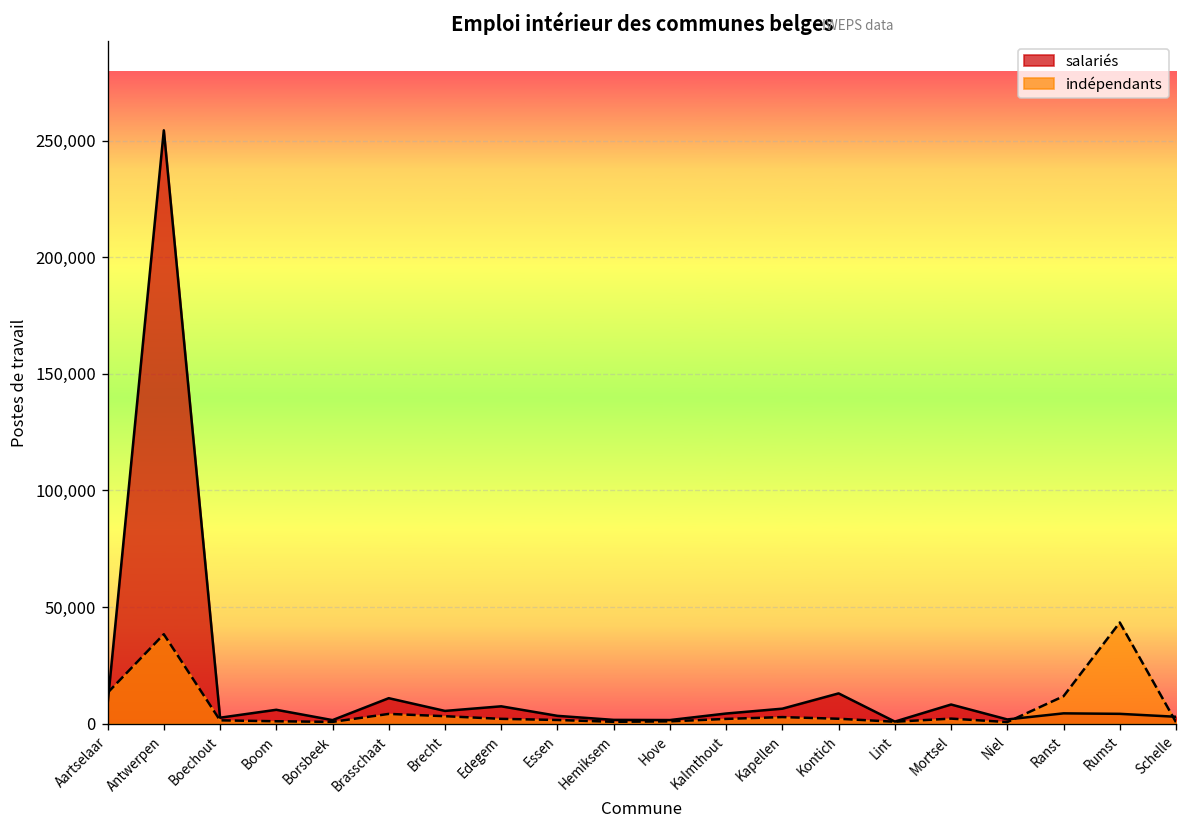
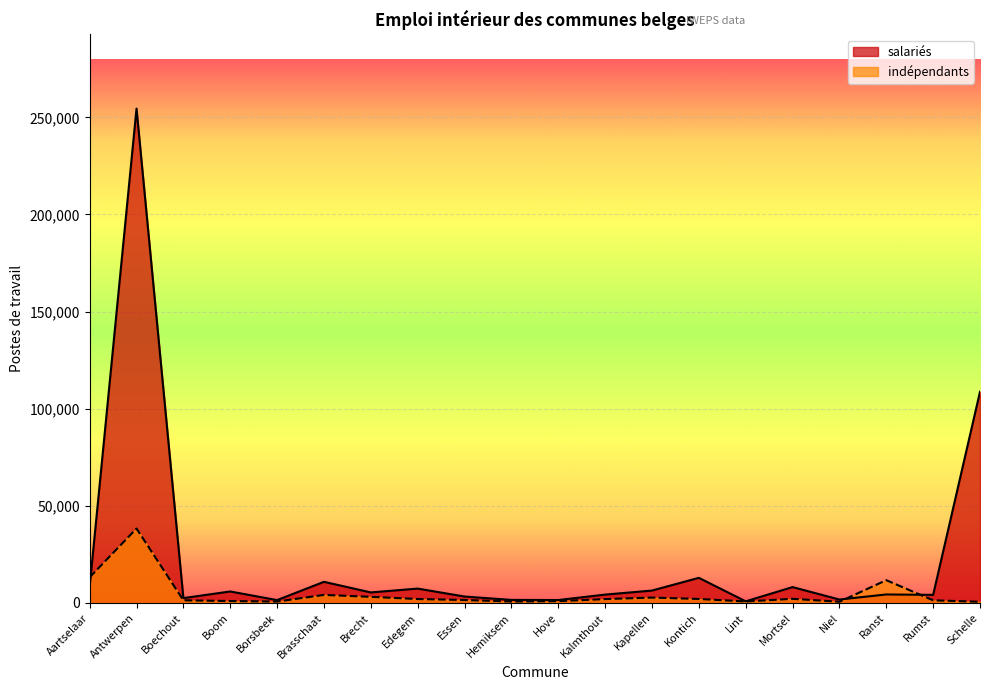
indépendants, Rumst: 43,000 -> 1,000
salariés, Schelle: 3,000 -> 109,000
